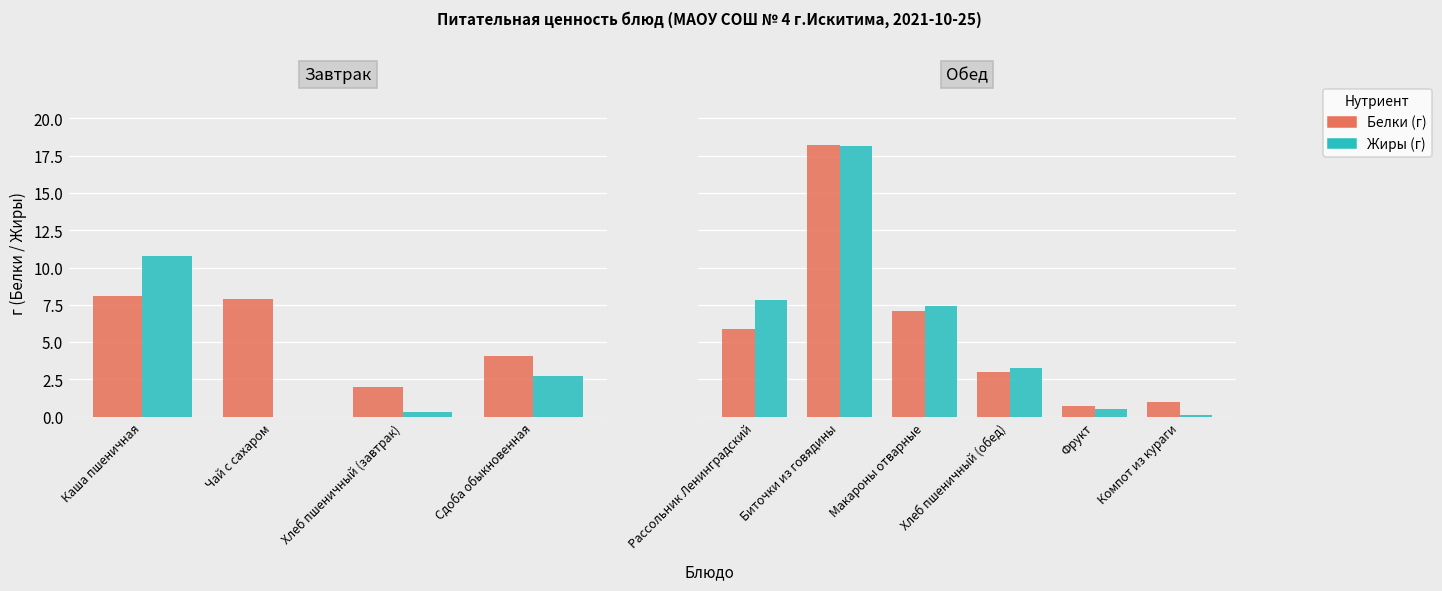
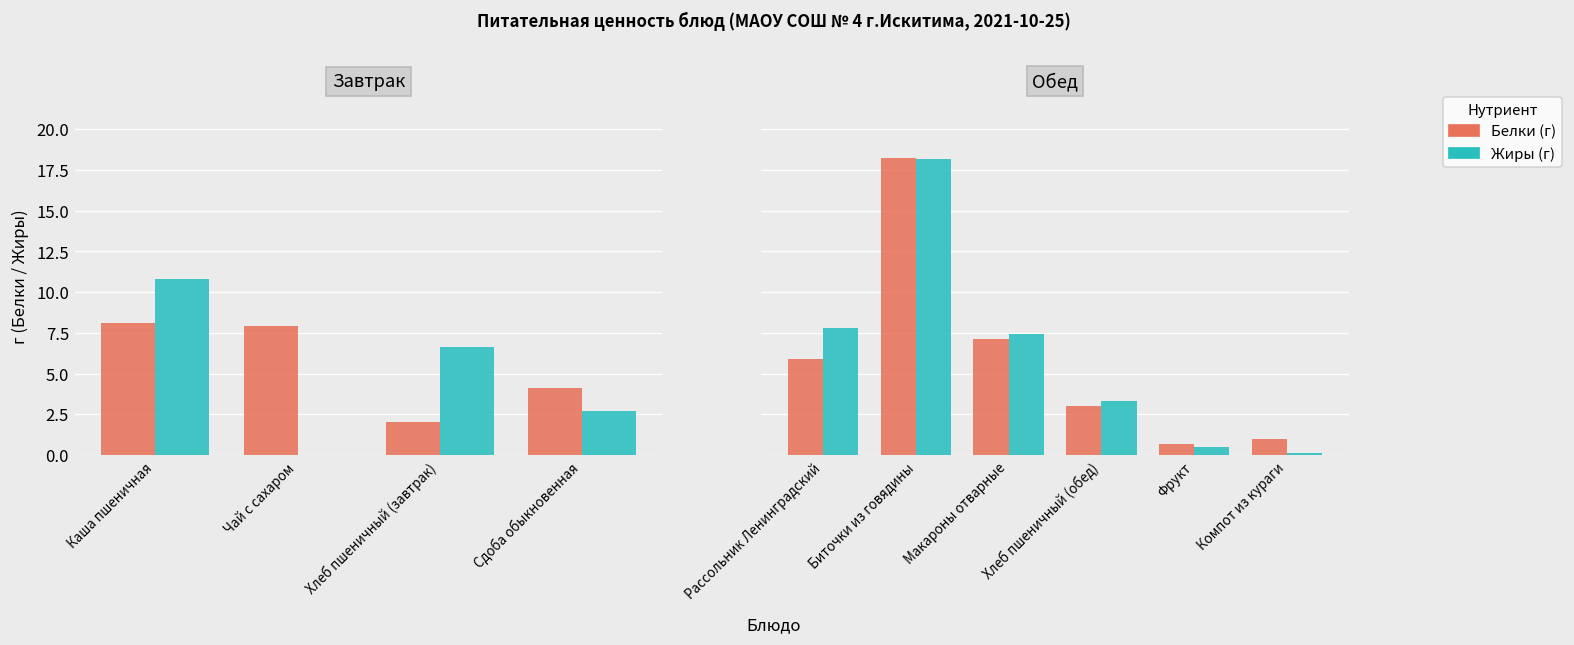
Завтрак, Жиры (г), Хлеб пшеничный (завтрак): 0.3 -> 6.6
